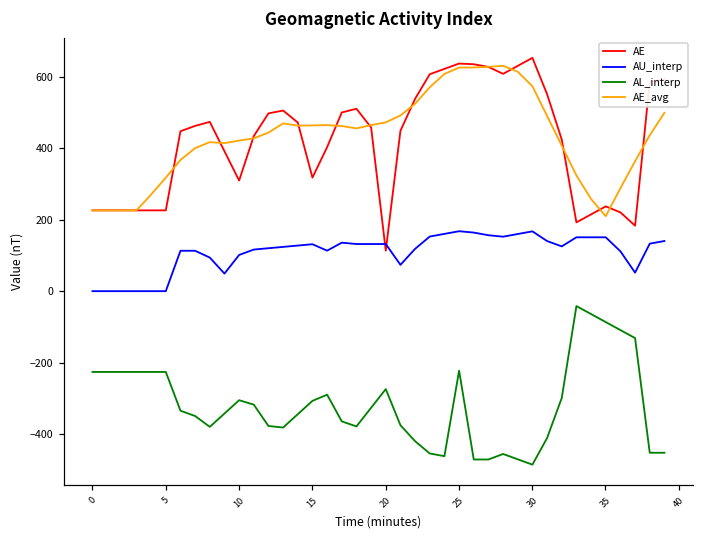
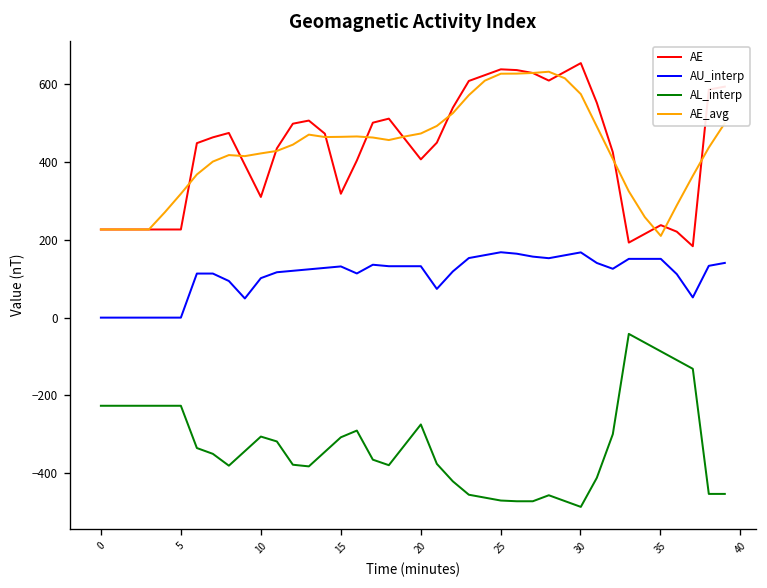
AE, 20: 110 -> 410
AL_interp, 25: -220 -> -470
